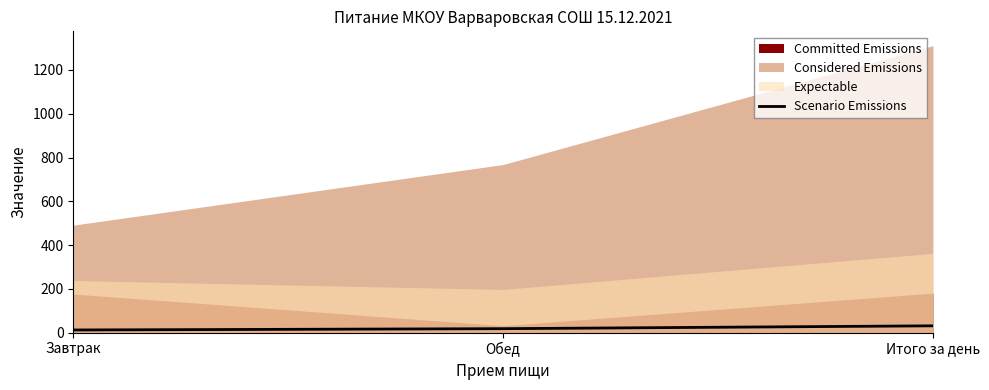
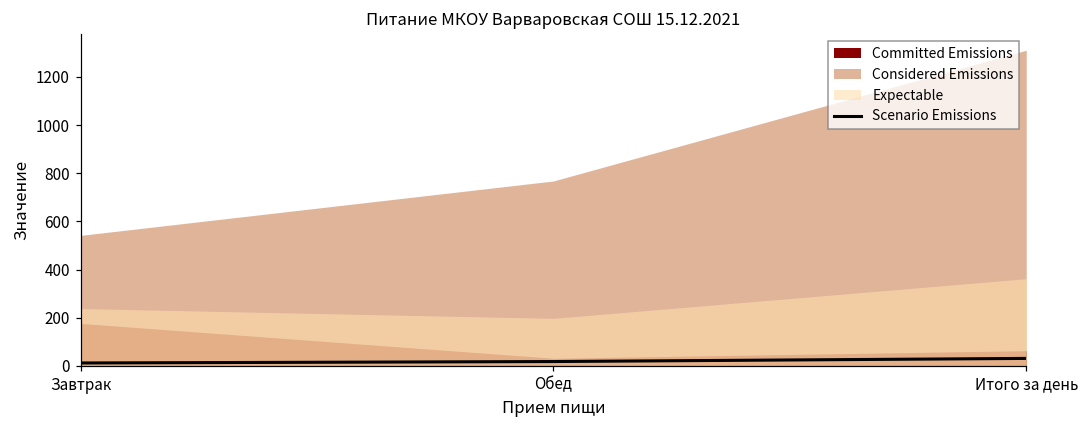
Considered Emissions, Завтрак: 490 -> 540
Committed Emissions, Итого за день: 180 -> 60
